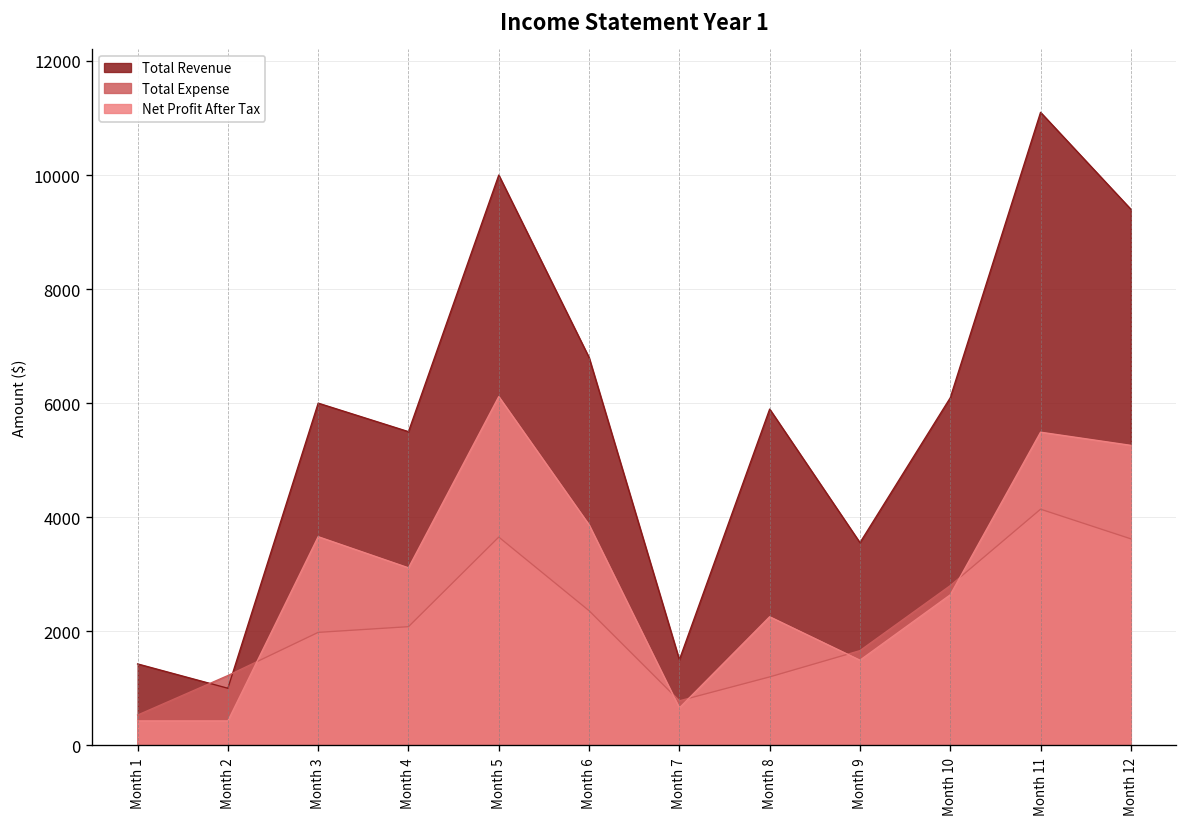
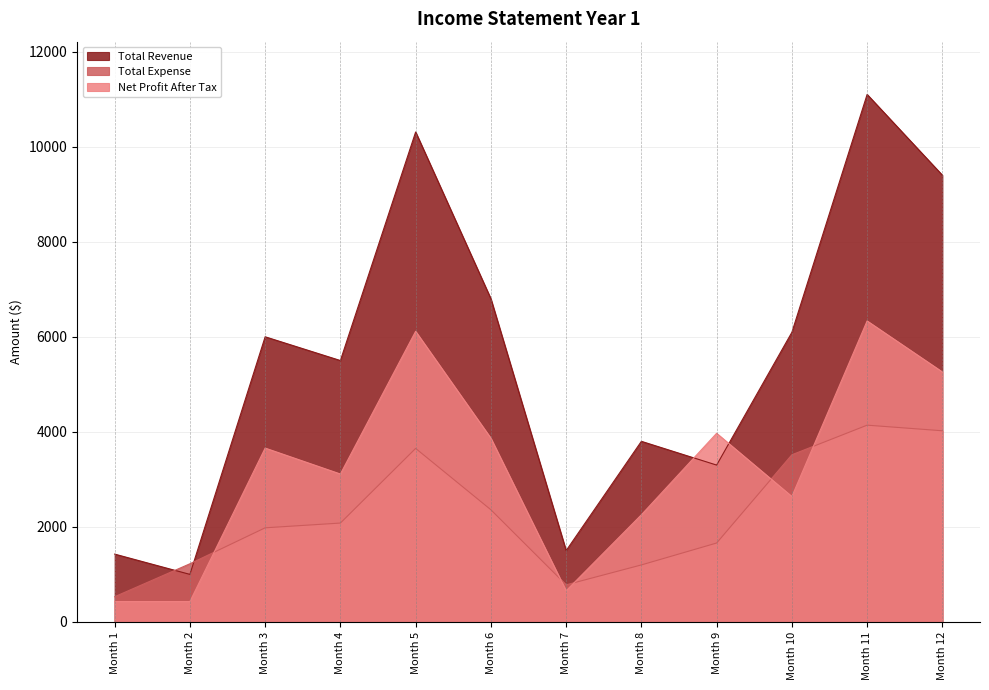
Total Revenue, Month 5: 10000 -> 10300
Total Revenue, Month 8: 5900 -> 3800
Total Revenue, Month 9: 3600 -> 3300
Net Profit After Tax, Month 9: 1500 -> 4000
Total Expense, Month 10: 2800 -> 3500
Net Profit After Tax, Month 11: 5500 -> 6300
Total Expense, Month 12: 3600 -> 4000
